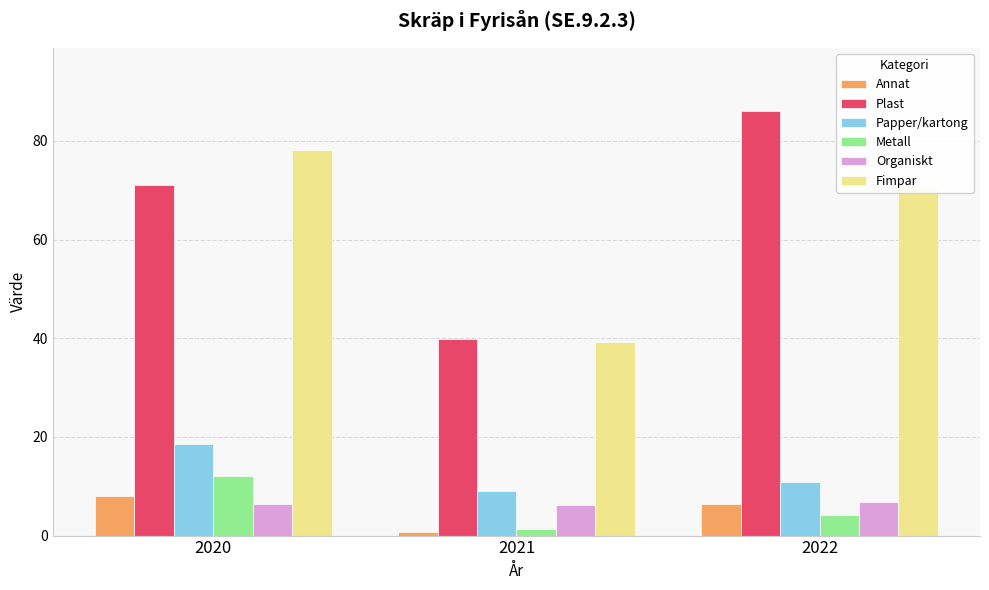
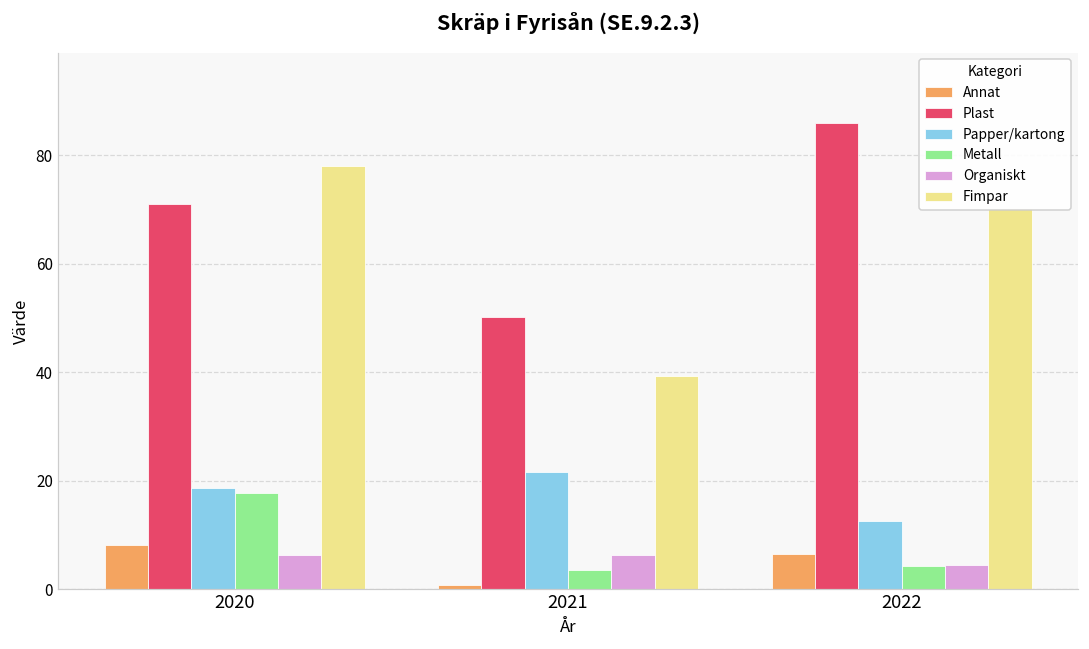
Metall, 2020: 12 -> 18
Plast, 2021: 40 -> 50
Papper/kartong, 2021: 9 -> 22
Metall, 2021: 1 -> 4
Papper/kartong, 2022: 11 -> 13
Organiskt, 2022: 7 -> 4
